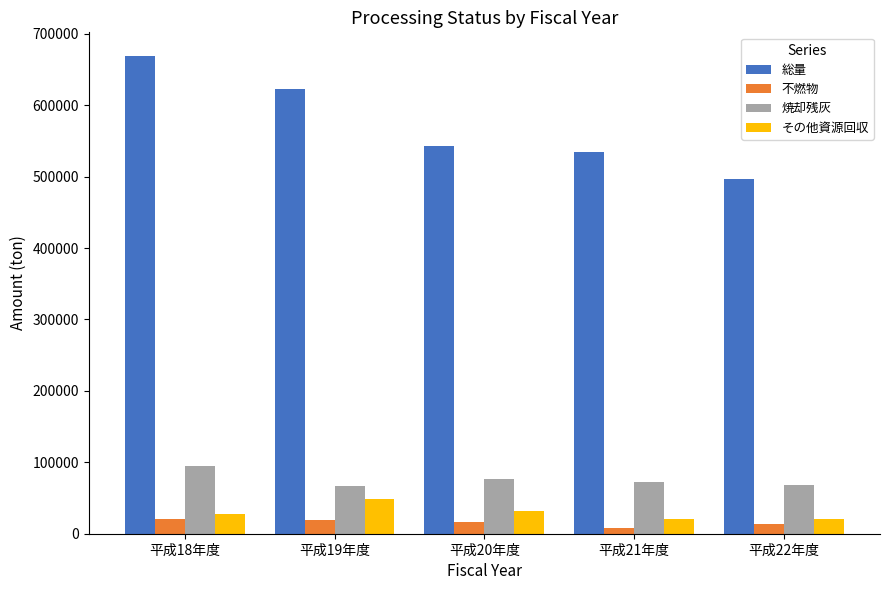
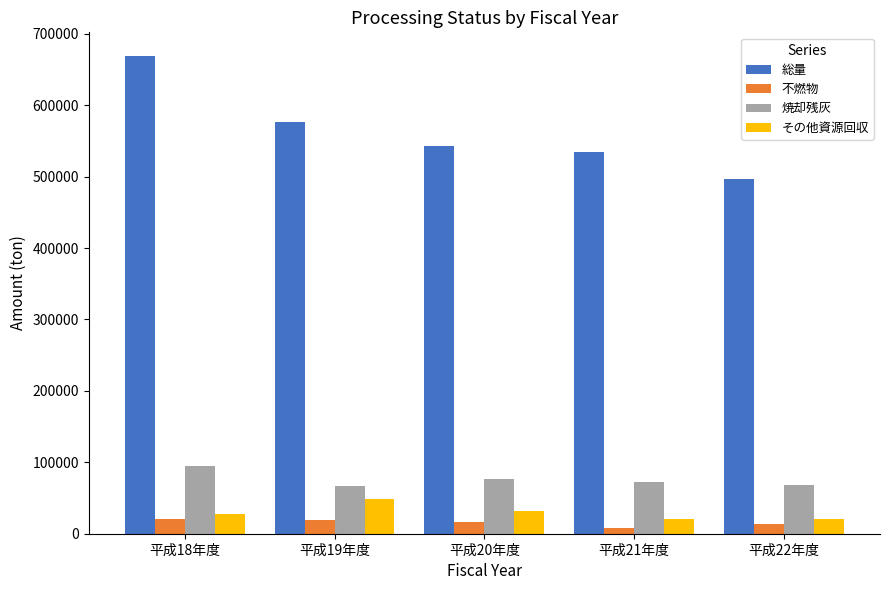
総量, 平成19年度: 620000 -> 580000
